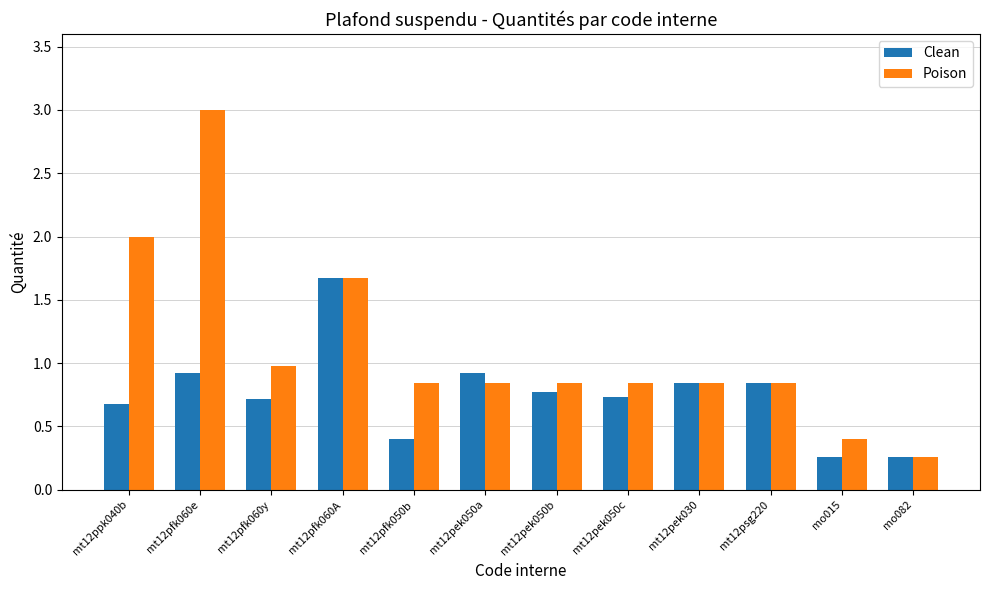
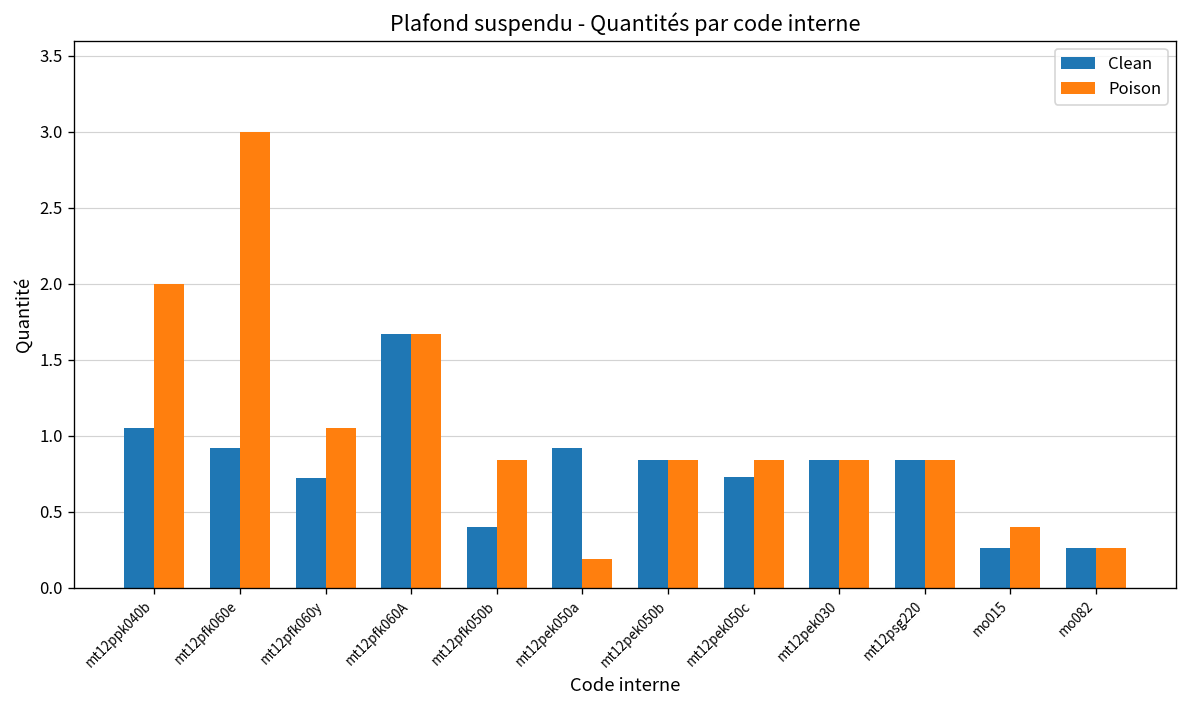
Clean, mt12ppk040b: 0.68 -> 1.05
Poison, mt12pfk060y: 0.98 -> 1.05
Poison, mt12pek050a: 0.84 -> 0.19
Clean, mt12pek050b: 0.77 -> 0.84
